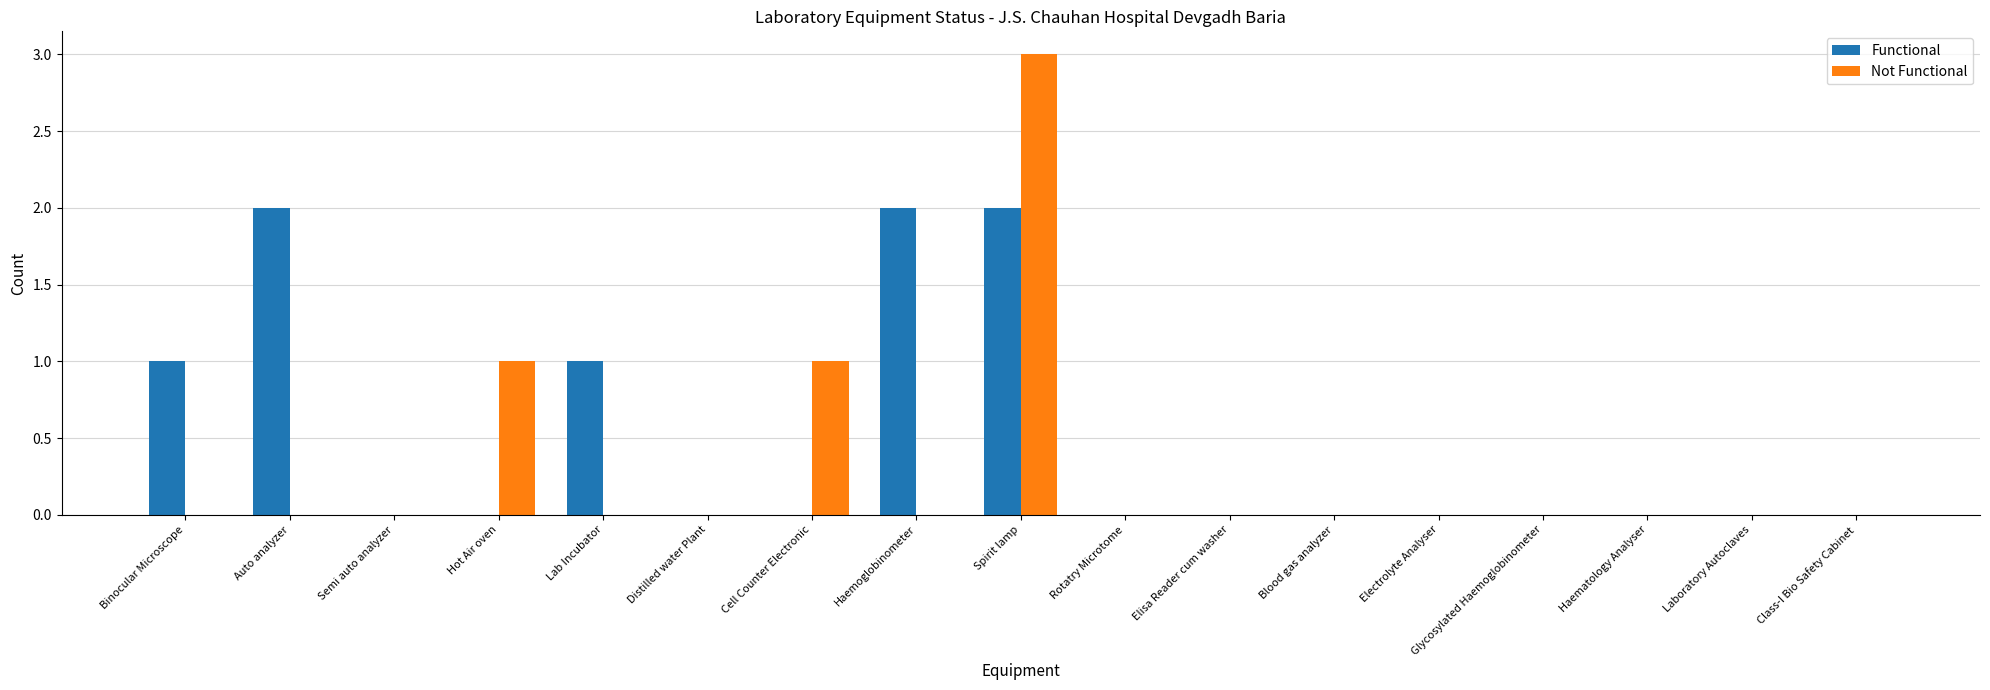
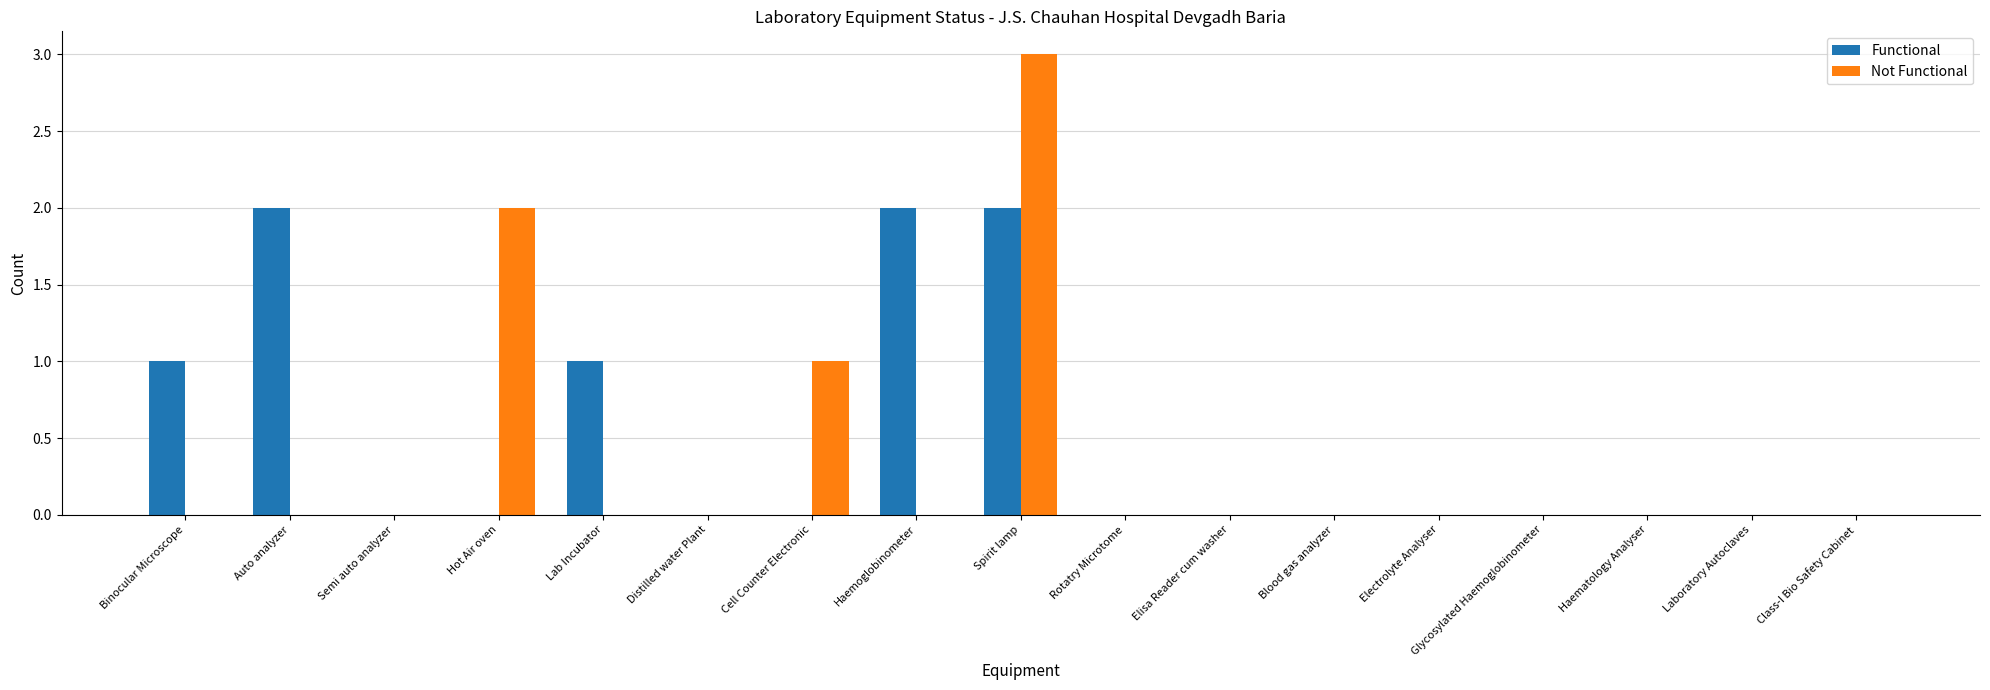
Not Functional, Hot Air oven: 1 -> 2
